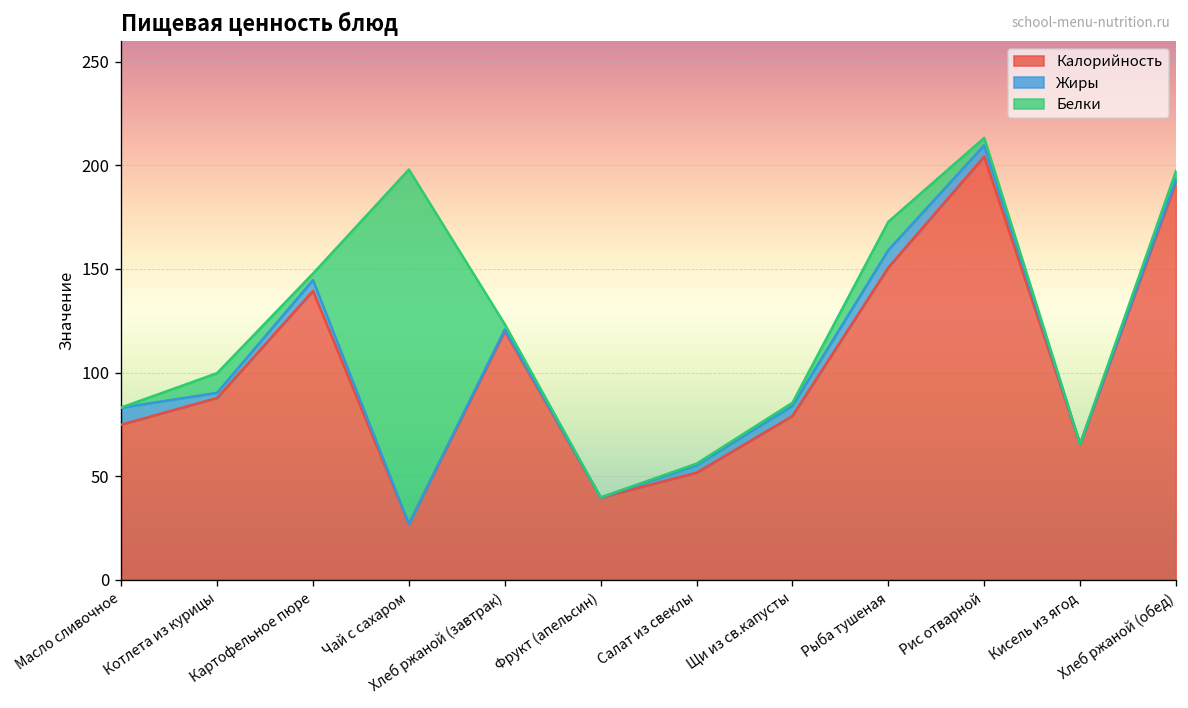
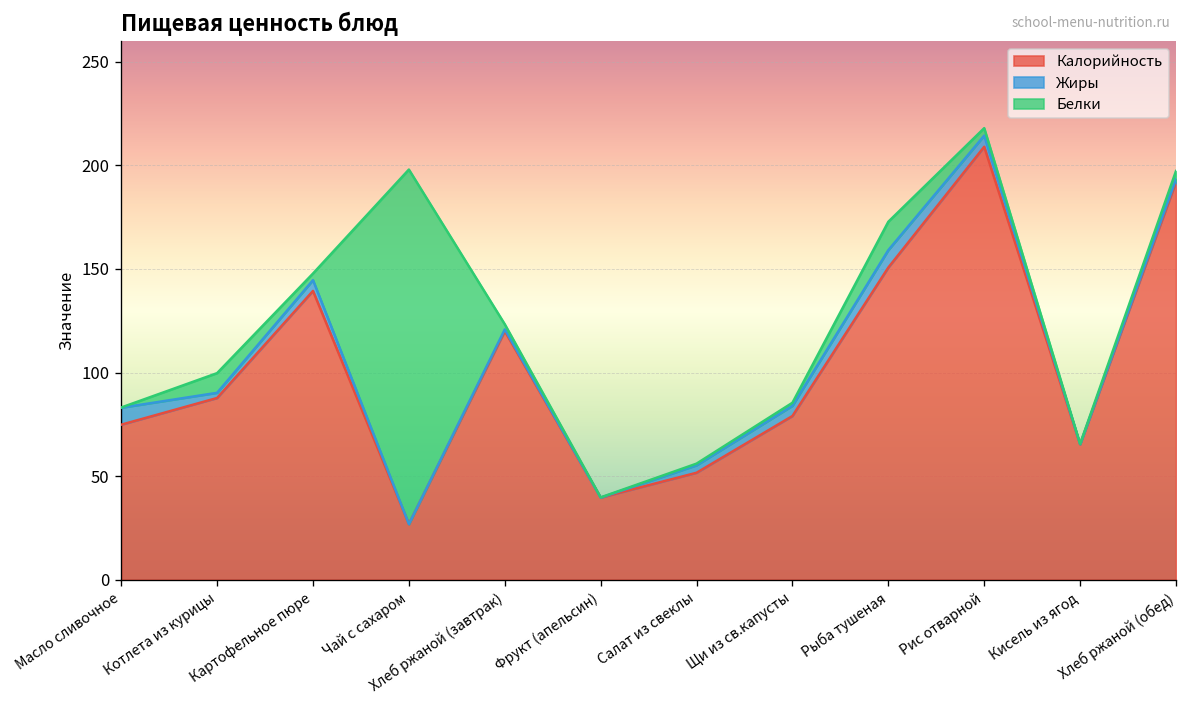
Калорийность, Рис отварной: 204 -> 209
